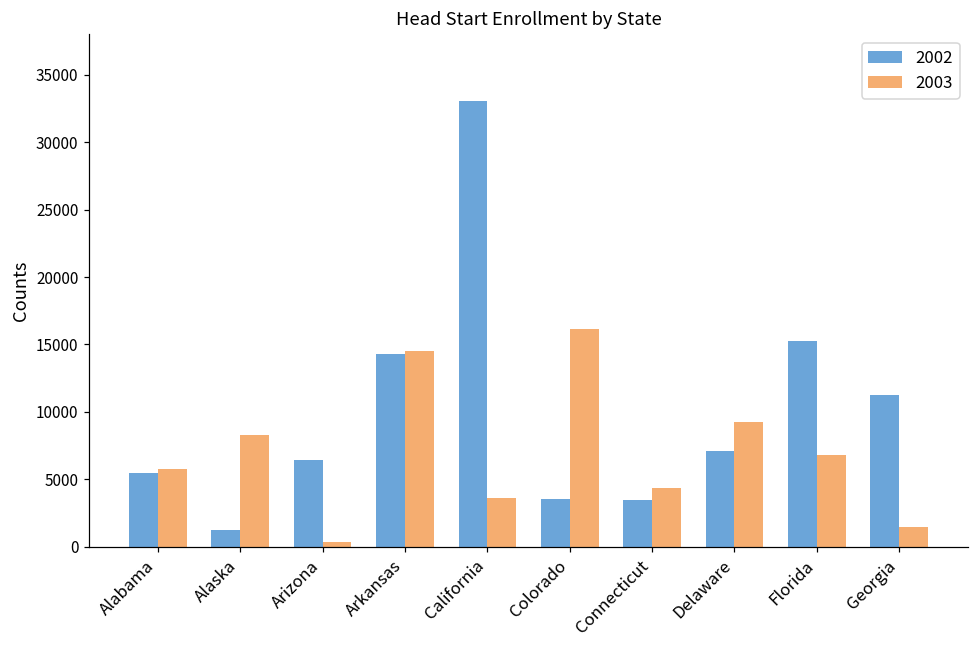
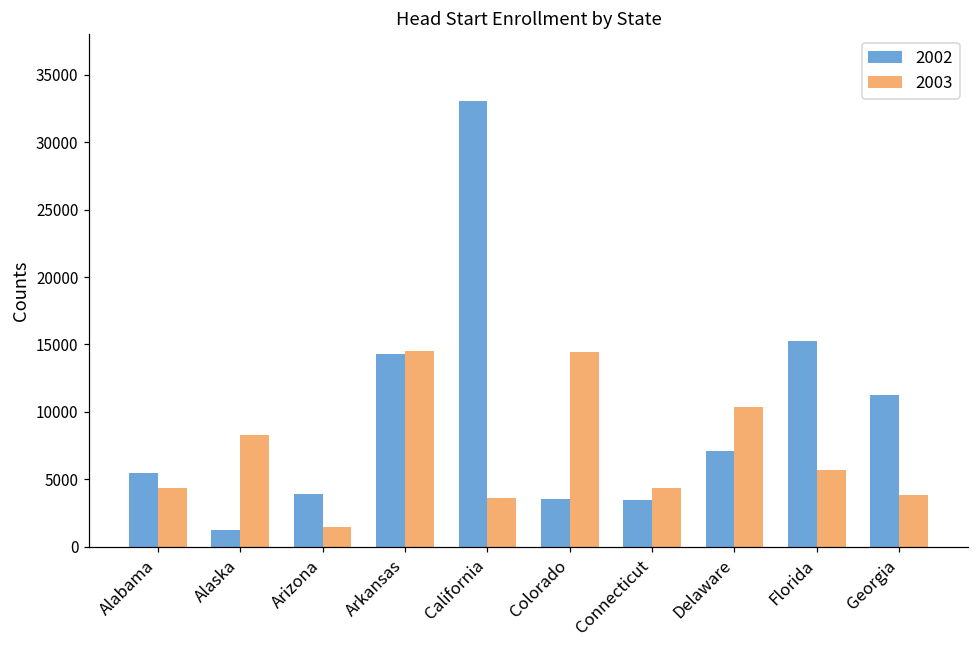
2003, Alabama: 5800 -> 4400
2002, Arizona: 6400 -> 3900
2003, Arizona: 300 -> 1400
2003, Colorado: 16200 -> 14400
2003, Delaware: 9300 -> 10400
2003, Florida: 6800 -> 5700
2003, Georgia: 1500 -> 3800
